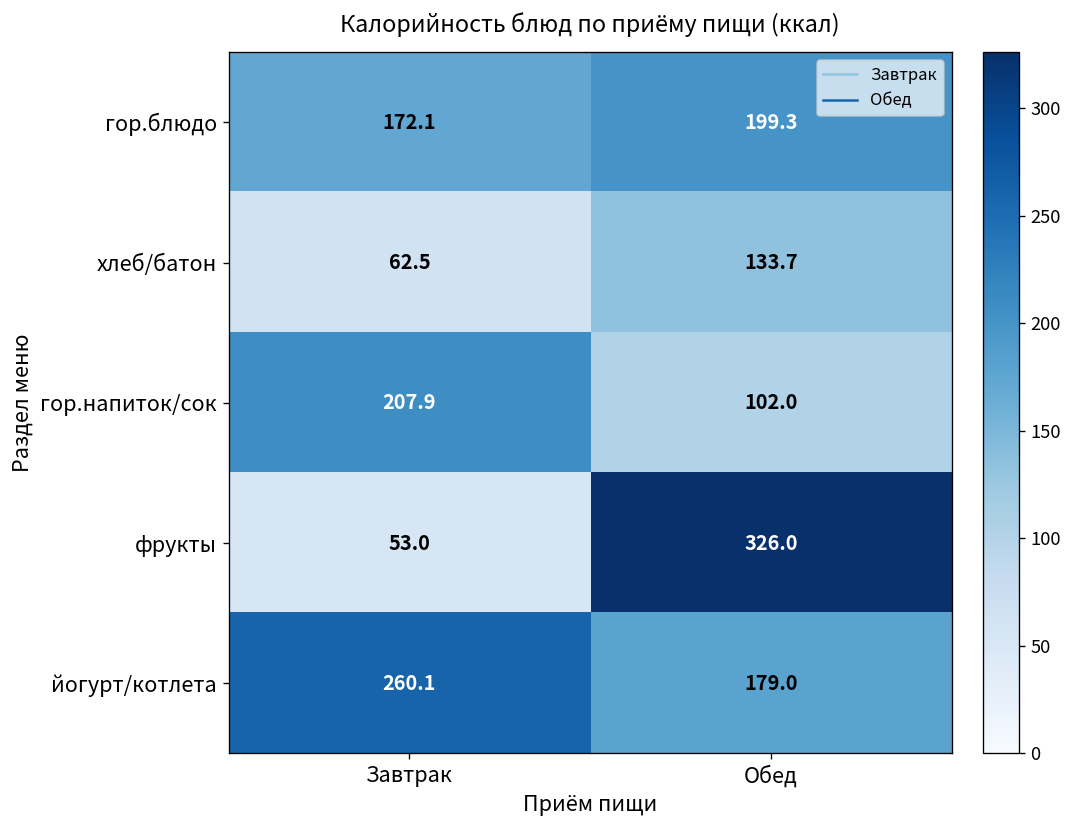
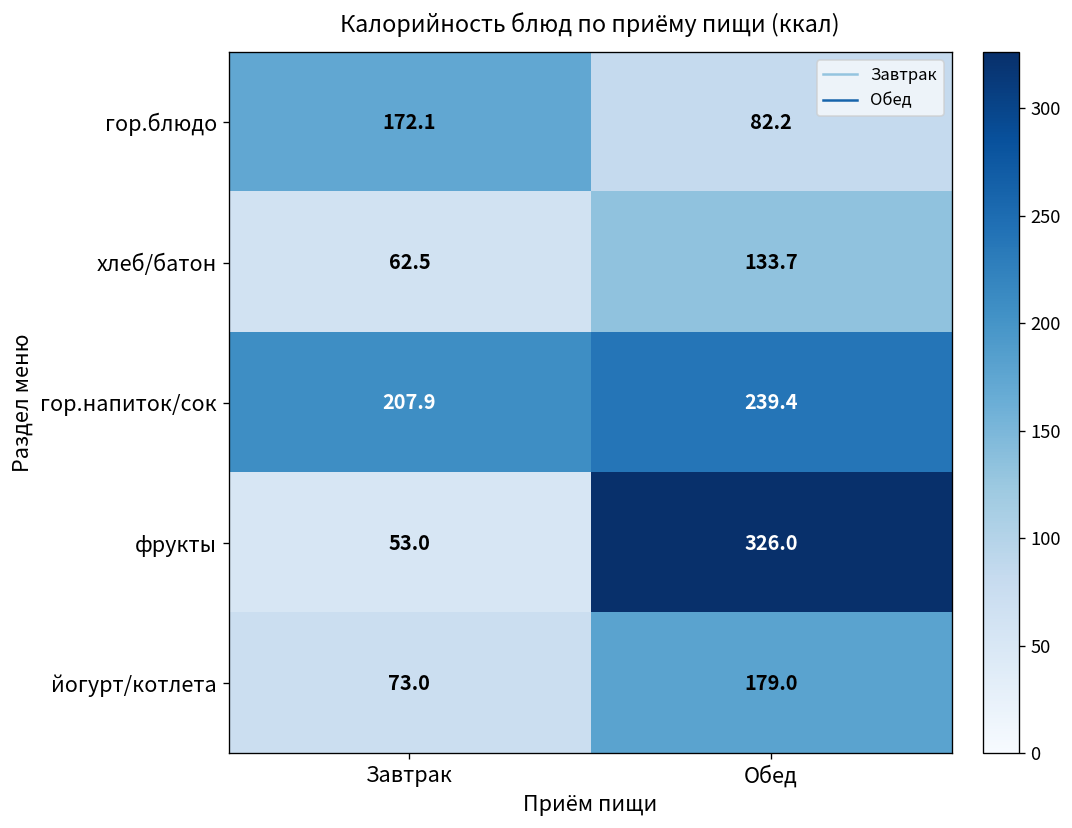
гор.блюдо, Обед: 199.3 -> 82.2
гор.напиток/сок, Обед: 102.0 -> 239.4
йогурт/котлета, Завтрак: 260.1 -> 73.0
